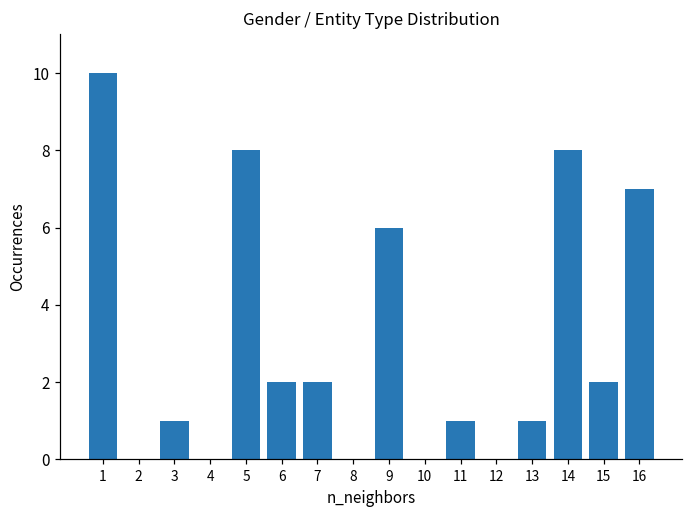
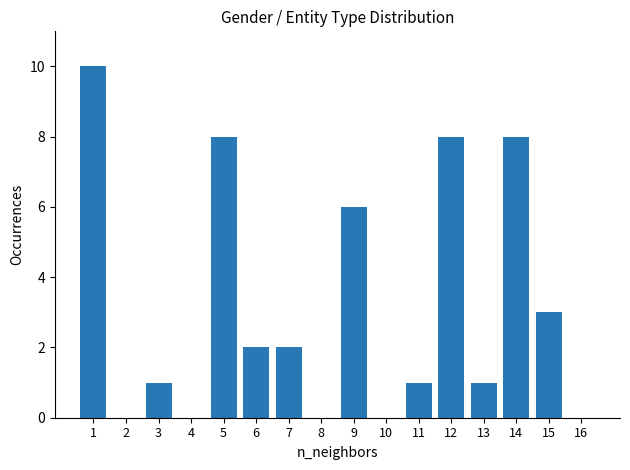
12: 0 -> 8
15: 2 -> 3
16: 7 -> 0
